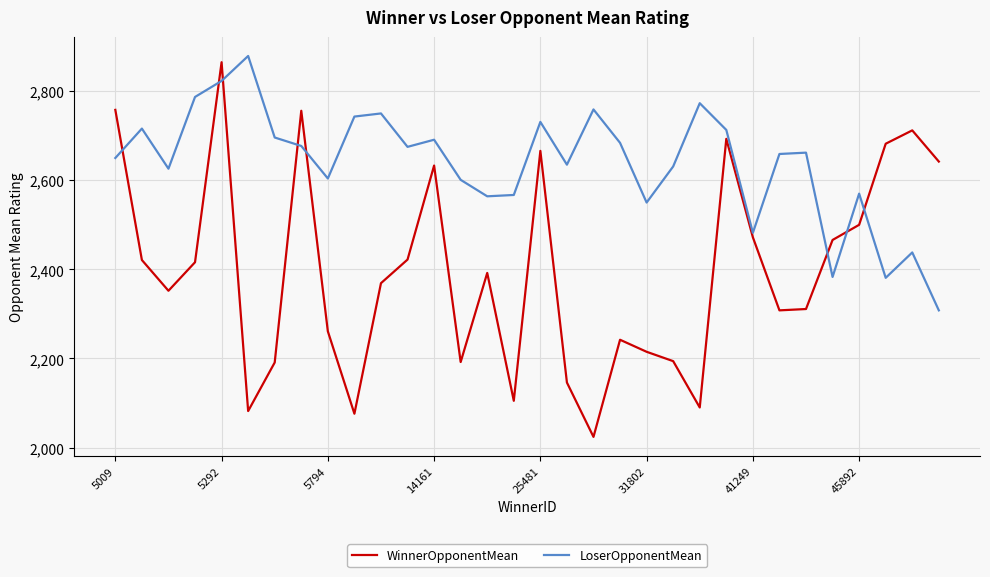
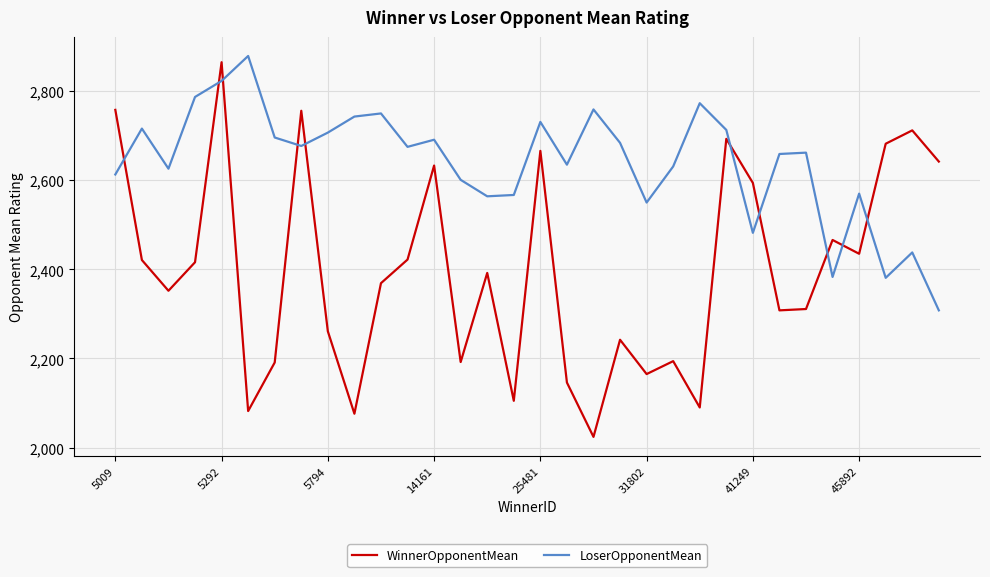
LoserOpponentMean, 5009: 2,650 -> 2,610
LoserOpponentMean, 5794: 2,600 -> 2,710
WinnerOpponentMean, 31802: 2,220 -> 2,170
WinnerOpponentMean, 41249: 2,470 -> 2,590
WinnerOpponentMean, 45892: 2,500 -> 2,440
